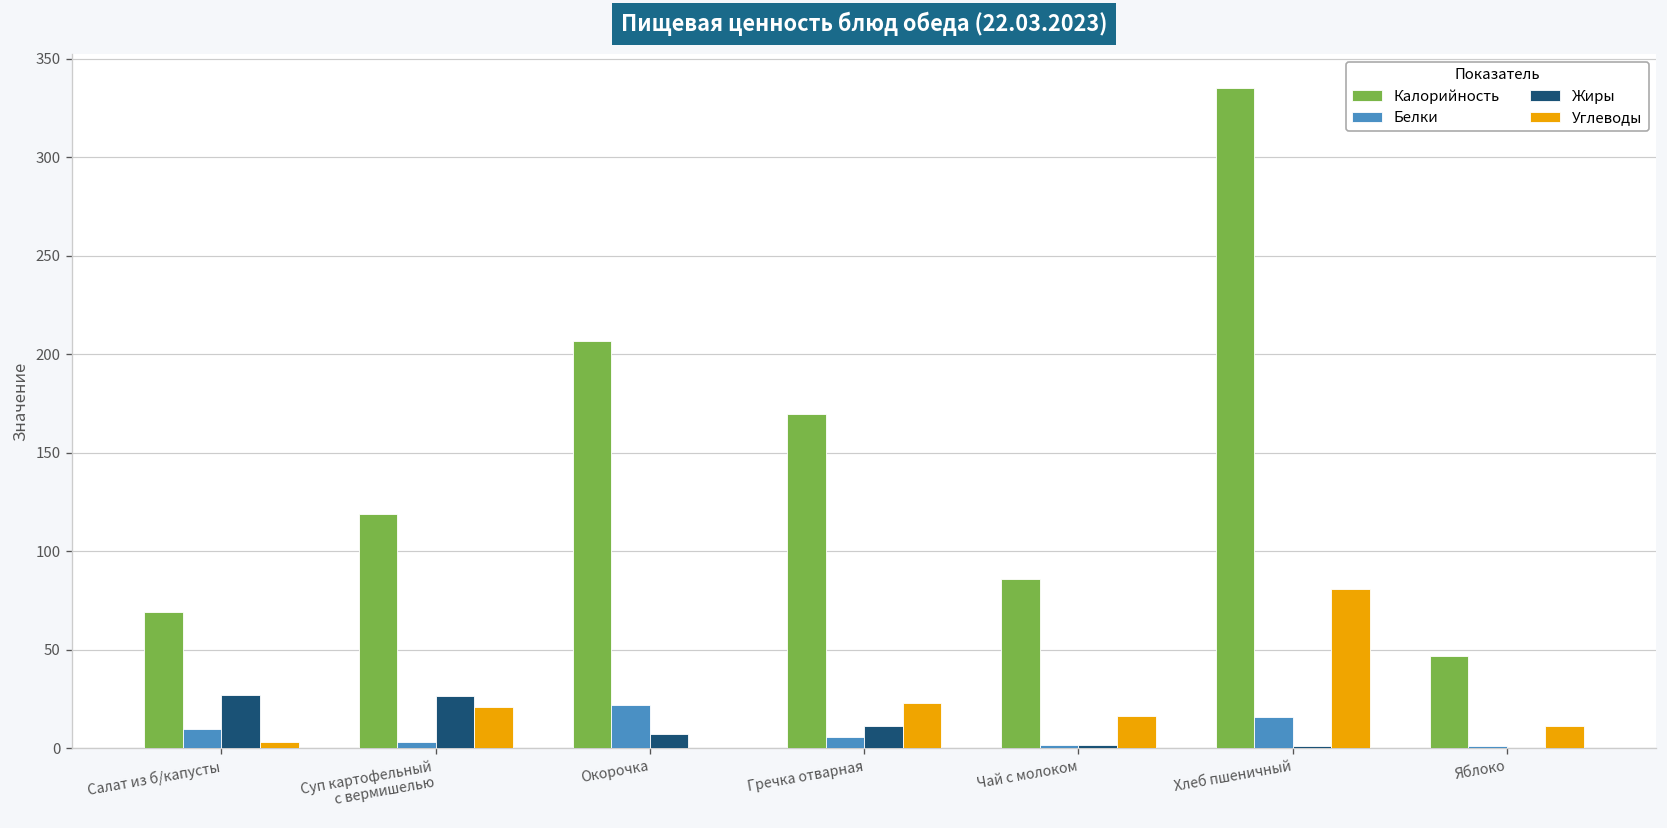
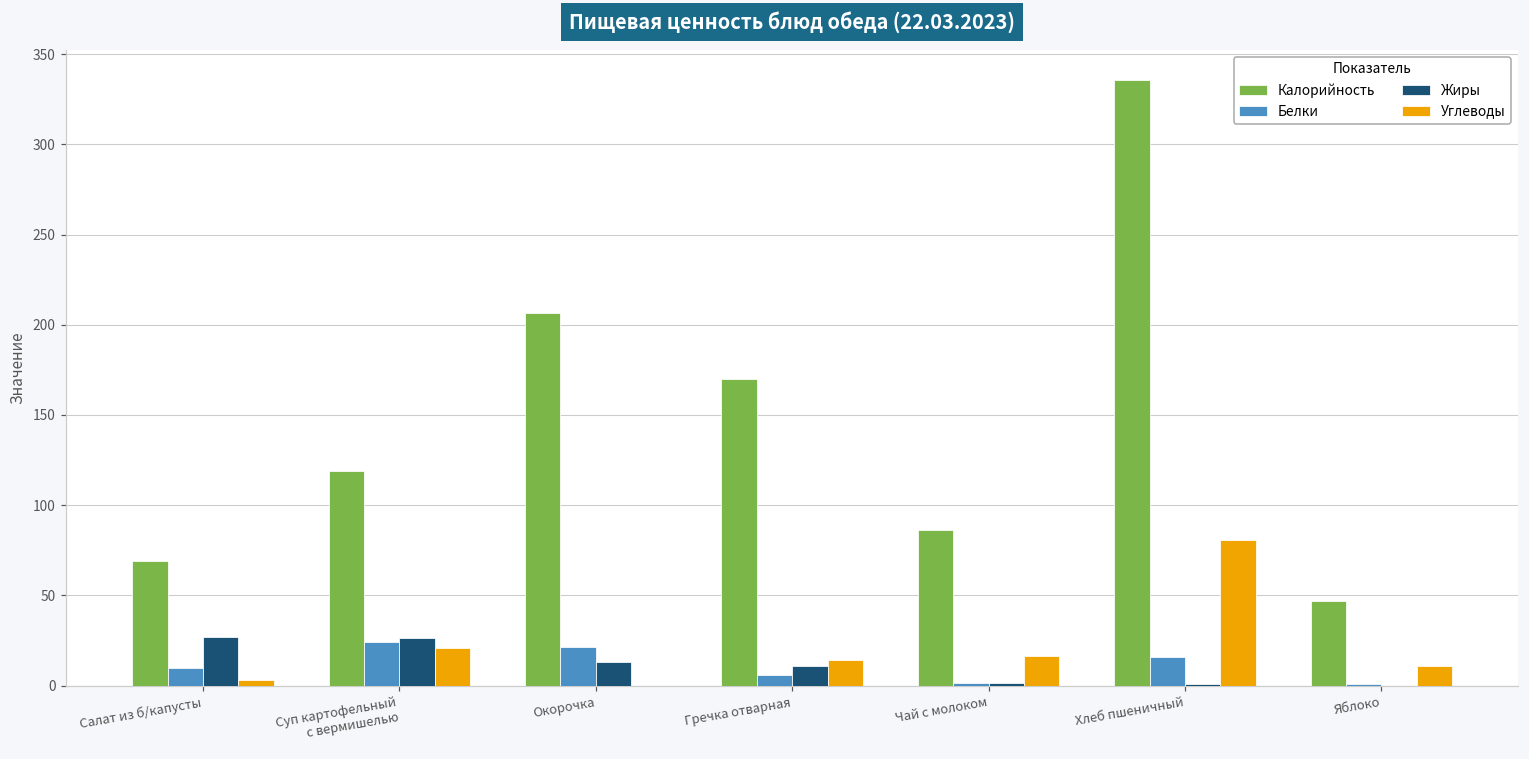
Белки, Суп картофельный с вермишелью: 3 -> 24
Жиры, Окорочка: 7 -> 13
Углеводы, Гречка отварная: 23 -> 14
